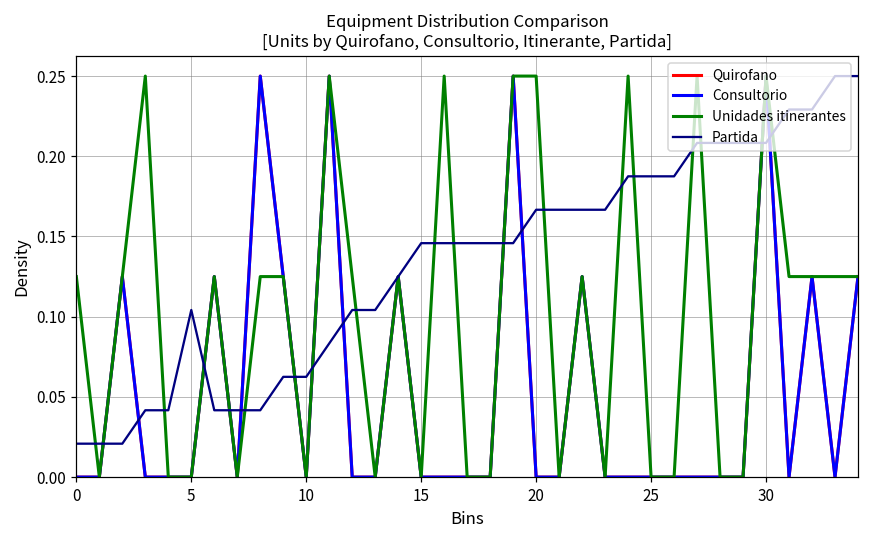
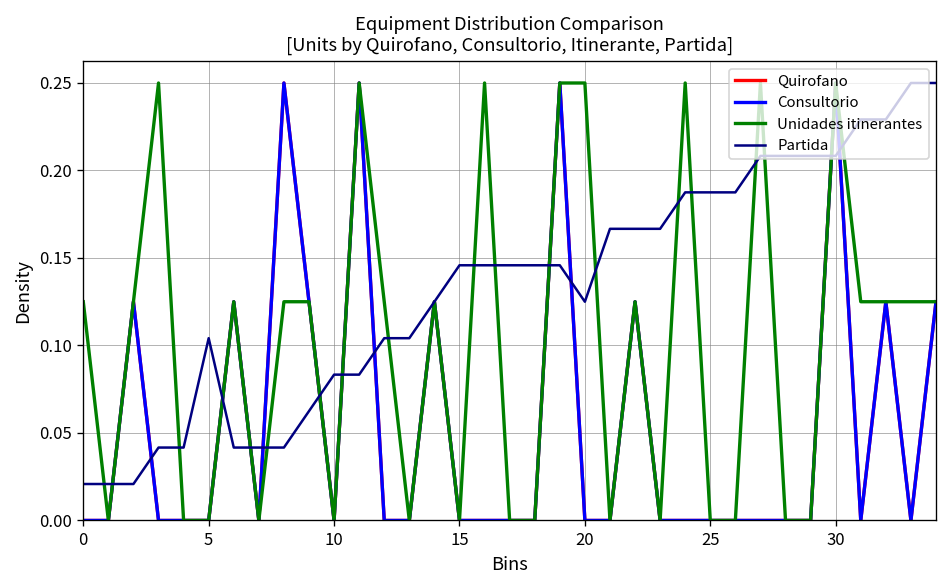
Partida, 10: 0.063 -> 0.083
Partida, 20: 0.167 -> 0.125
